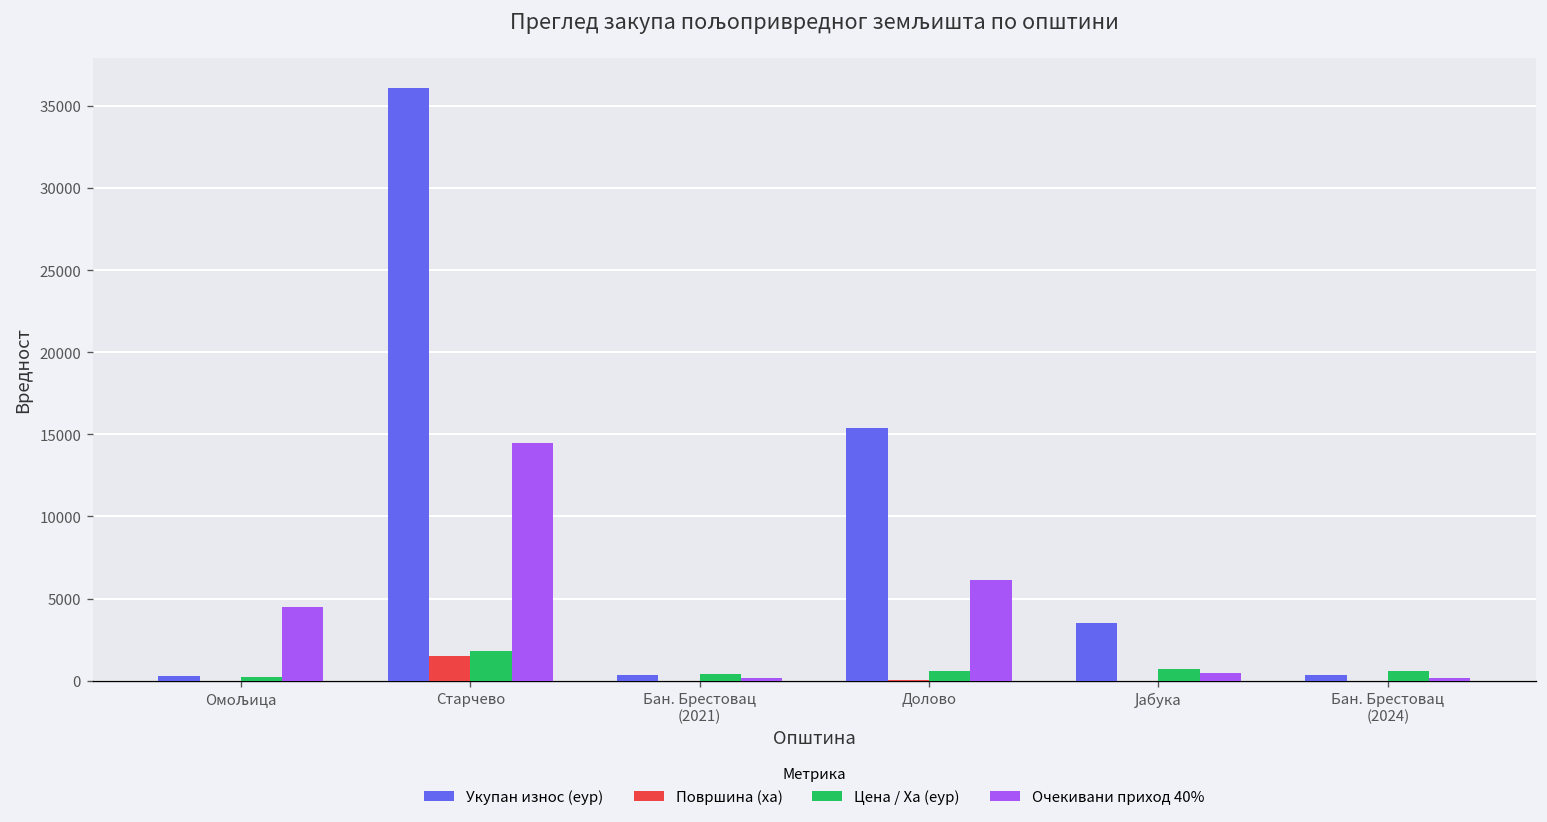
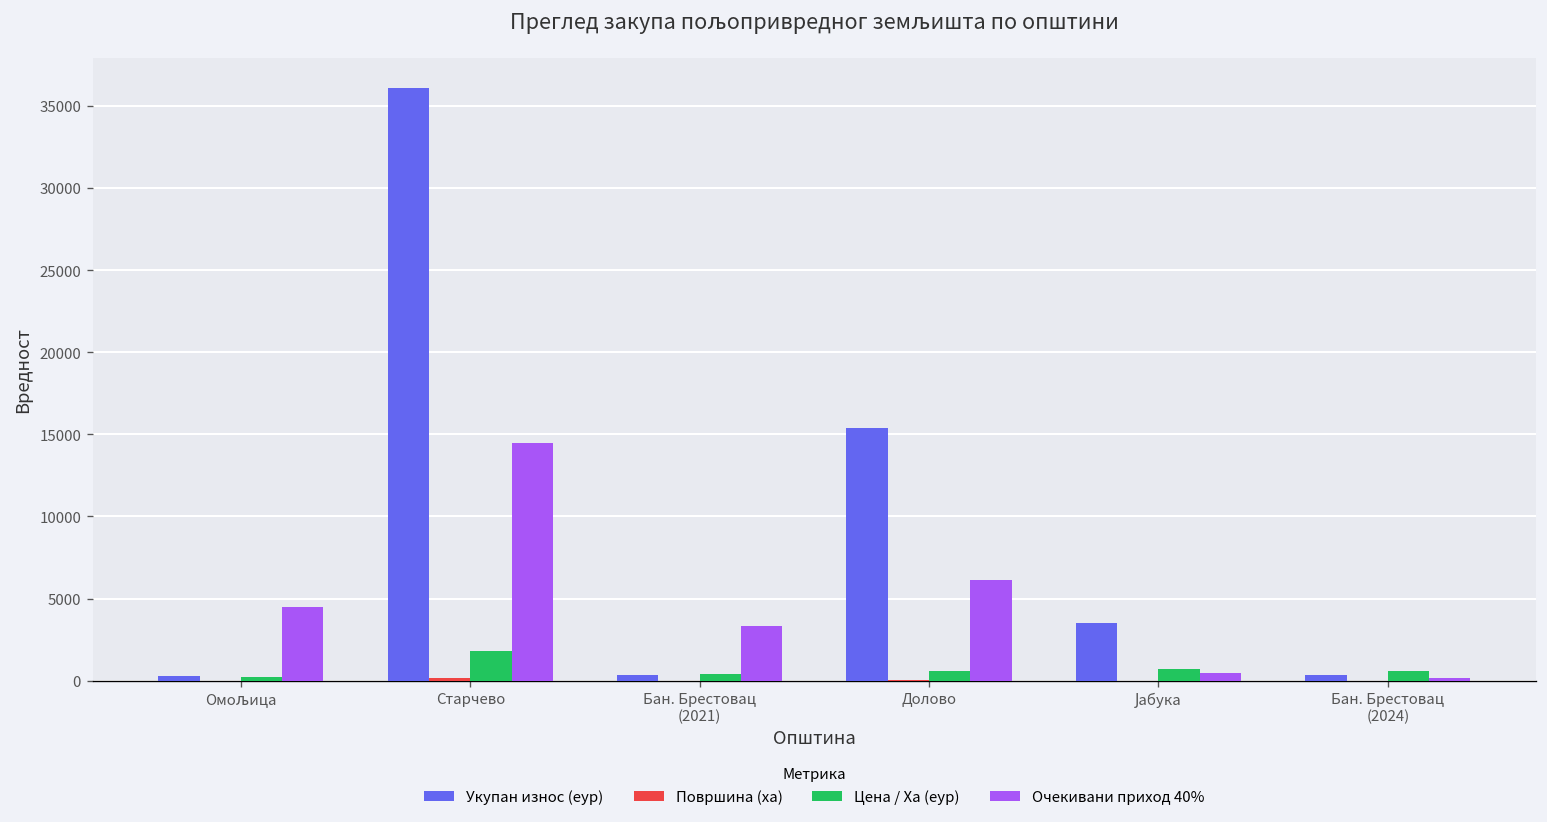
Површина (ха), Старчево: 1500 -> 200
Очекивани приход 40%, Бан. Брестовац (2021): 100 -> 3300
